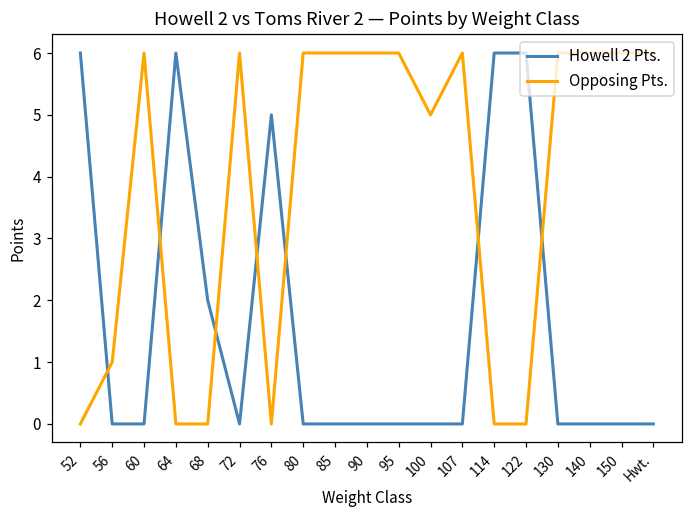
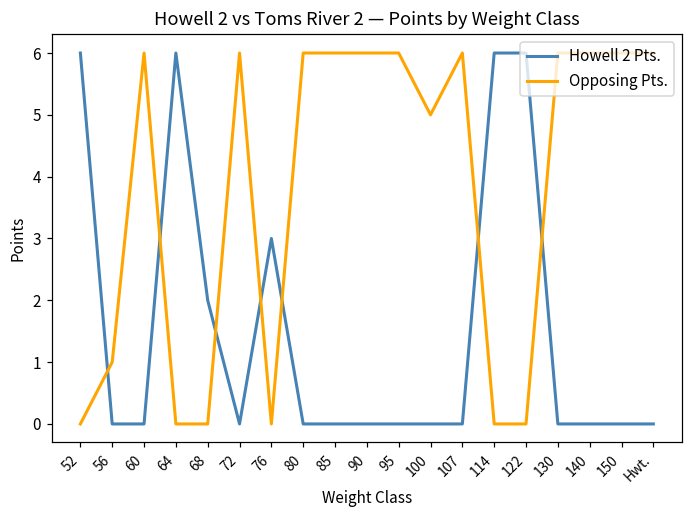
Howell 2 Pts., 76: 5 -> 3
